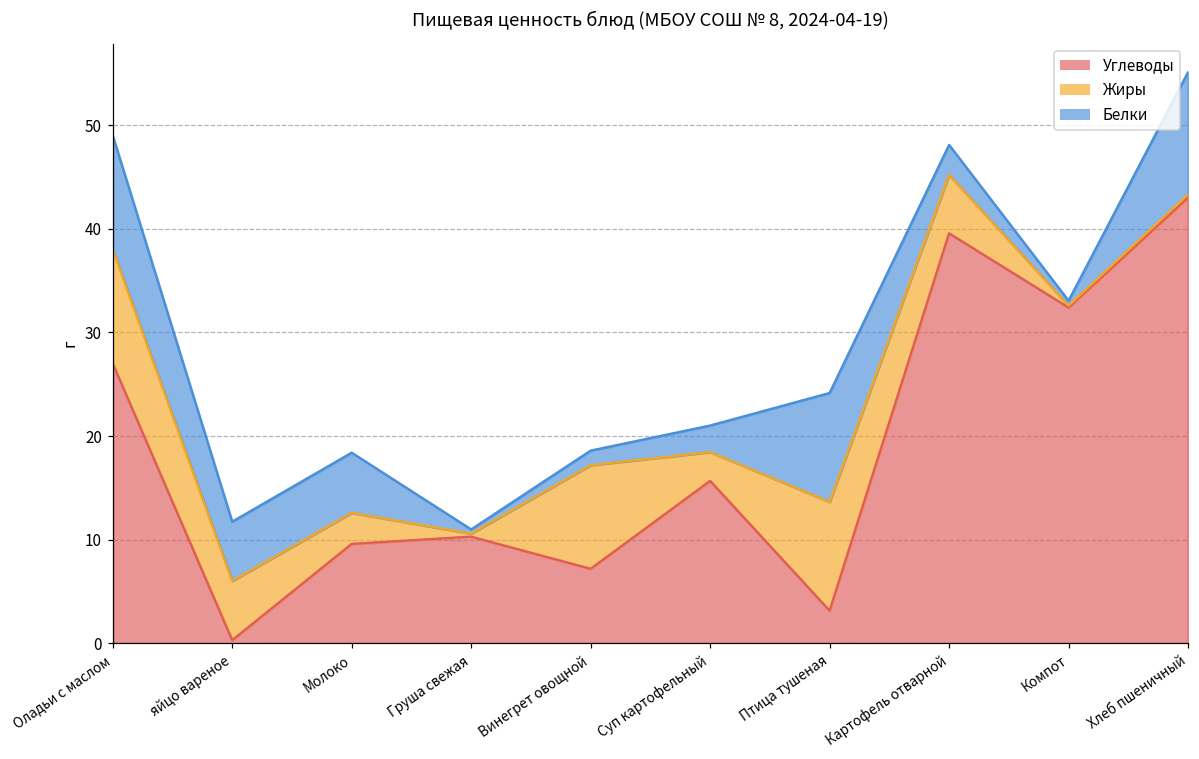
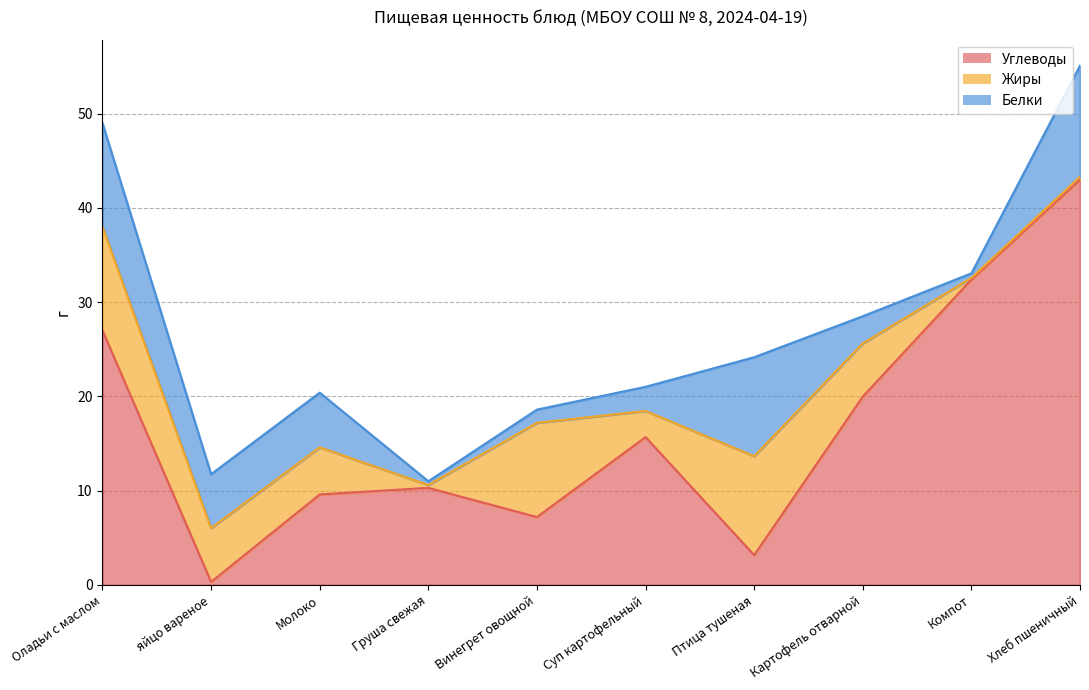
Жиры, Молоко: 3 -> 5
Углеводы, Картофель отварной: 40 -> 20
